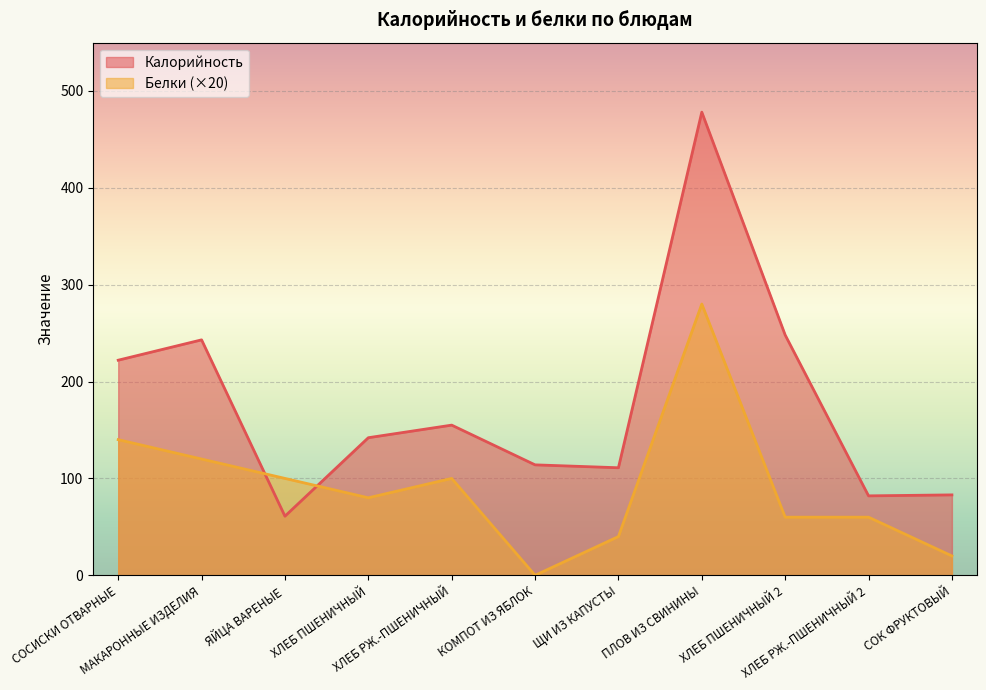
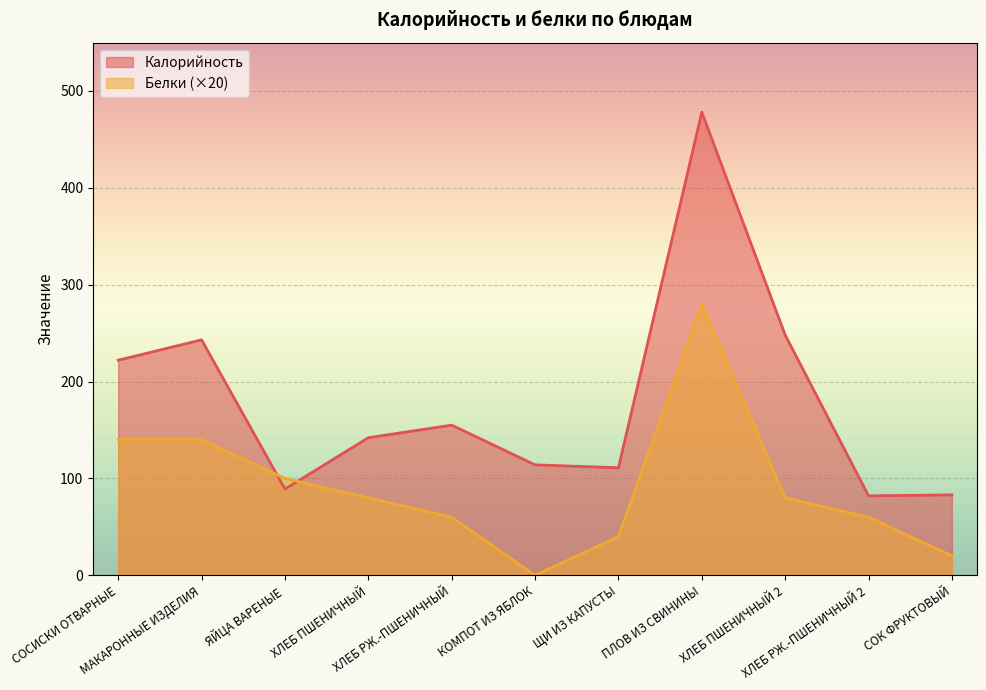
Белки (×20), МАКАРОННЫЕ ИЗДЕЛИЯ: 120 -> 140
Калорийность, ЯЙЦА ВАРЕНЫЕ: 60 -> 90
Белки (×20), ХЛЕБ РЖ.-ПШЕНИЧНЫЙ: 100 -> 60
Белки (×20), ХЛЕБ ПШЕНИЧНЫЙ 2: 60 -> 80
